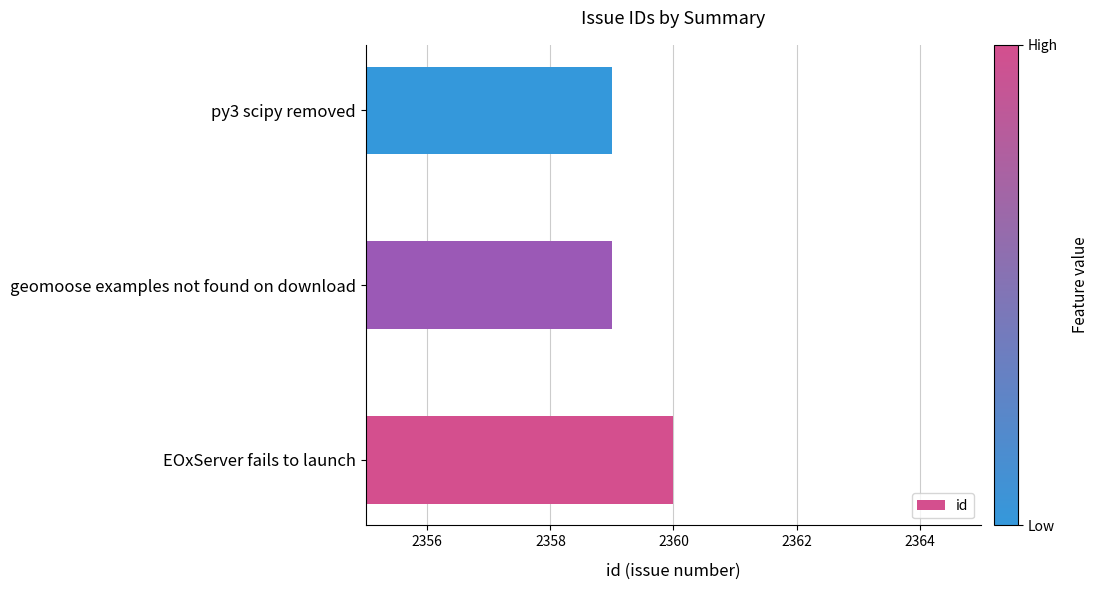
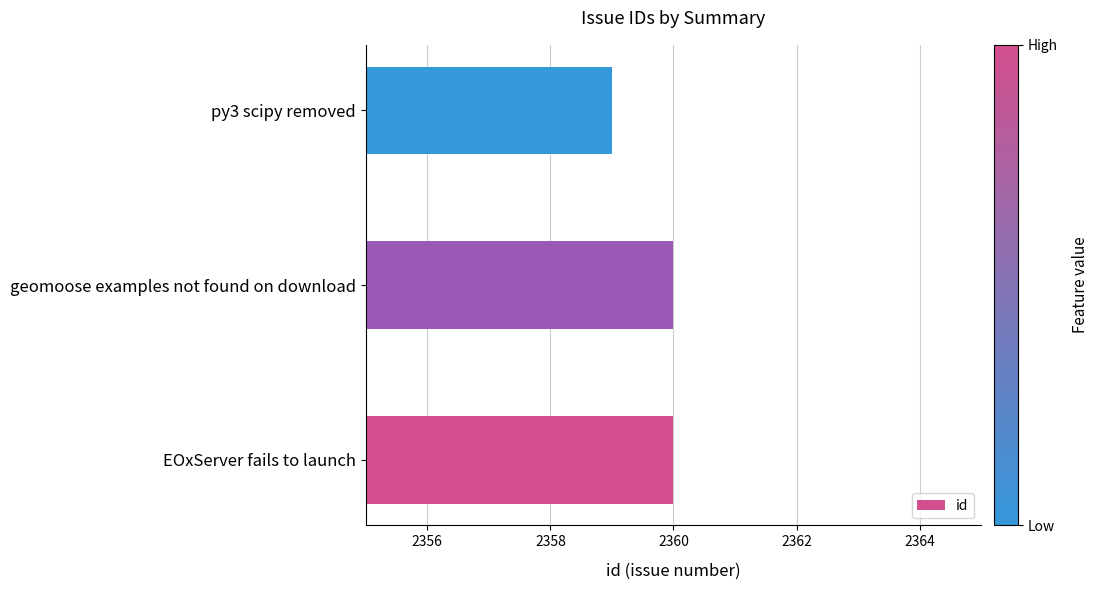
geomoose examples not found on download: 2359 -> 2360
